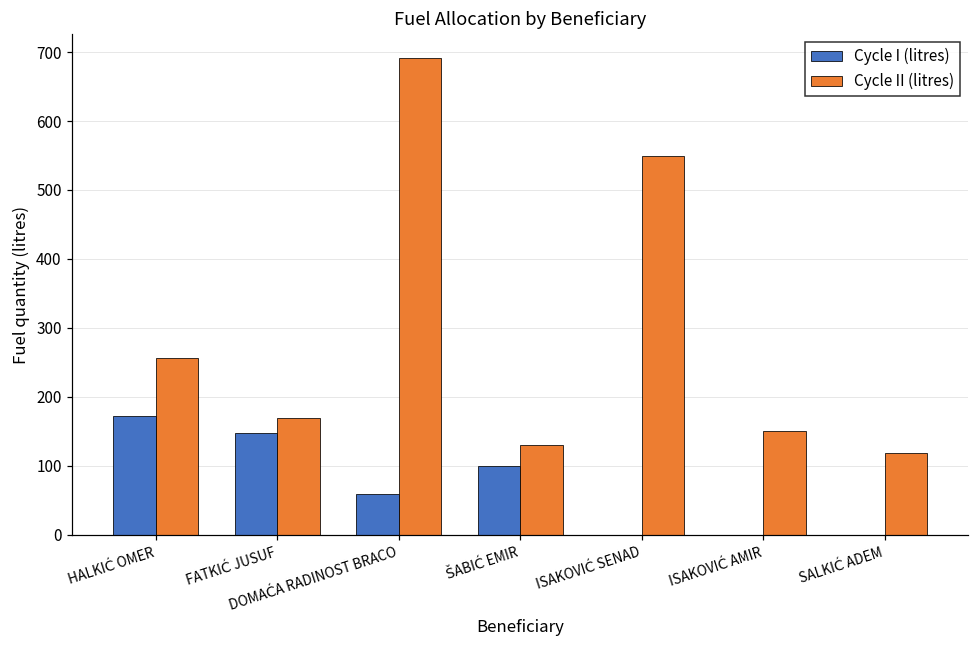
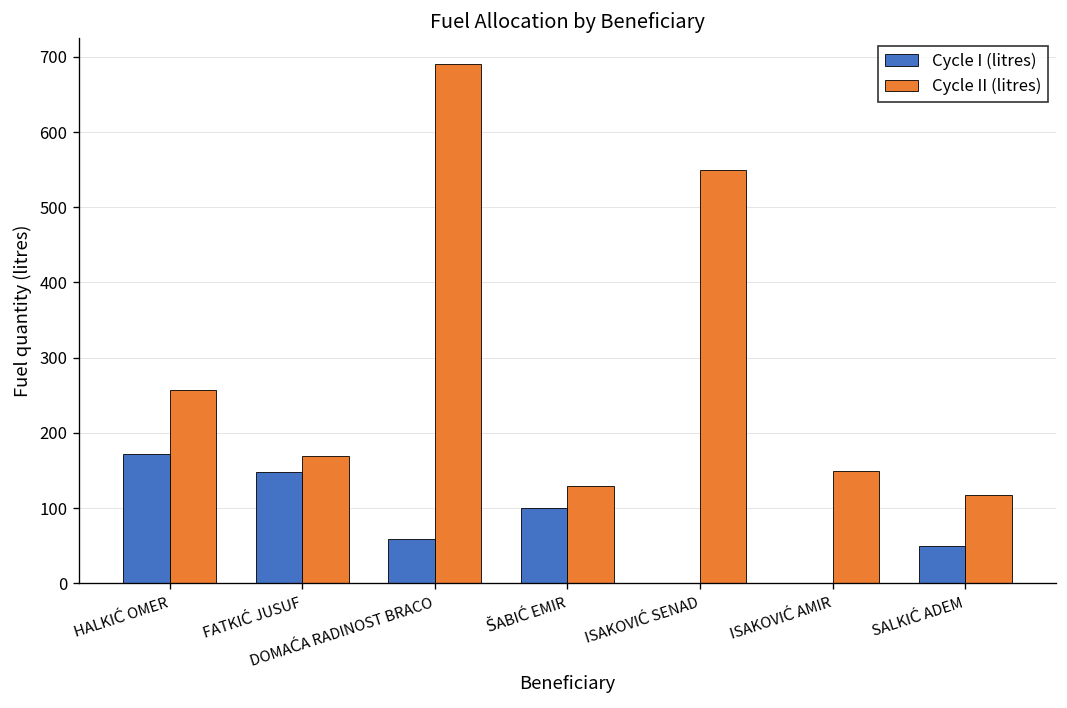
Cycle I (litres), SALKIĆ ADEM: 0 -> 50
